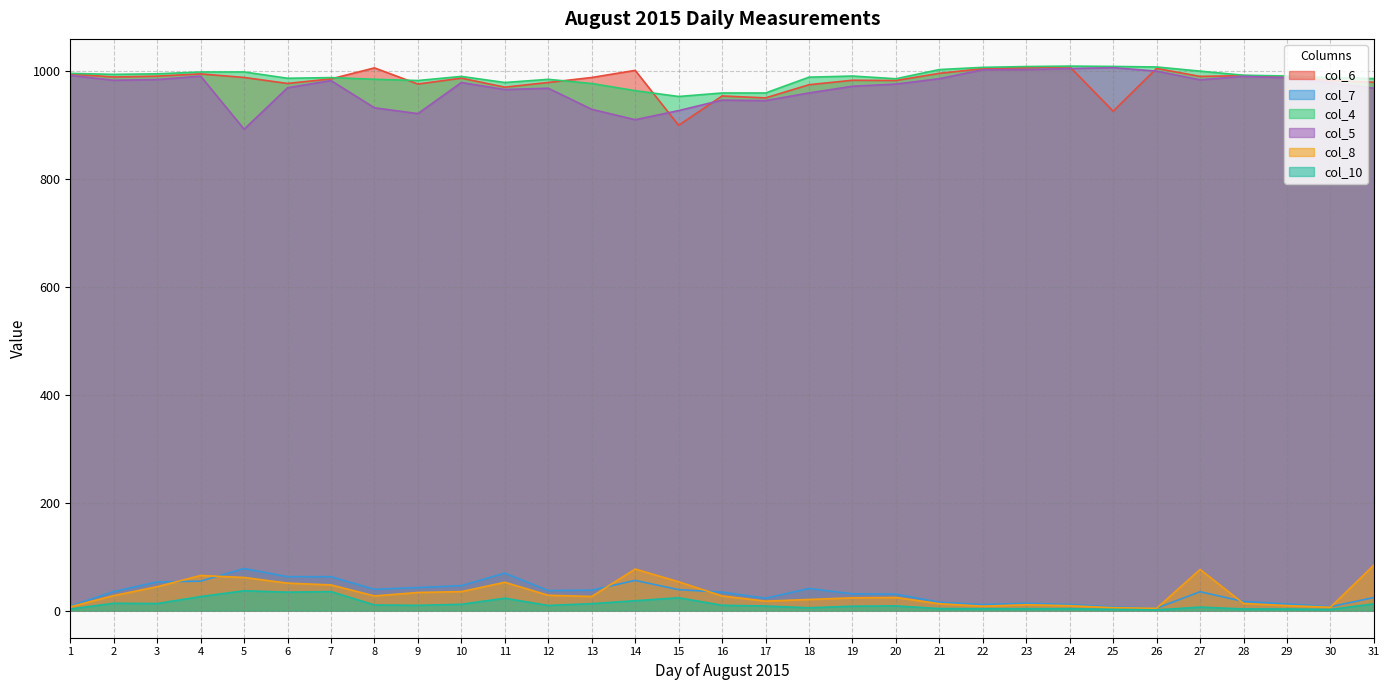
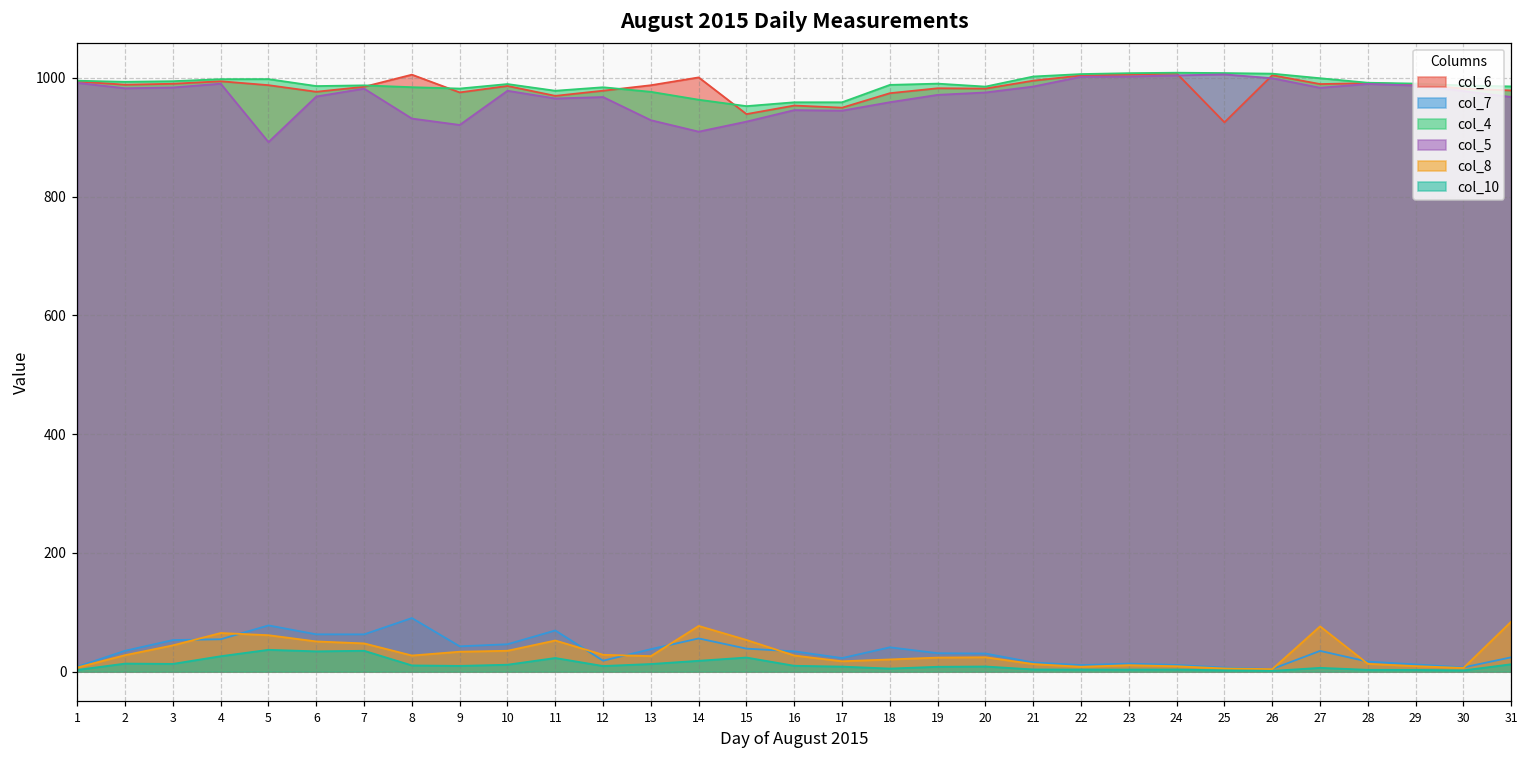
col_7, 8: 40 -> 90
col_7, 12: 40 -> 20
col_6, 15: 900 -> 940
